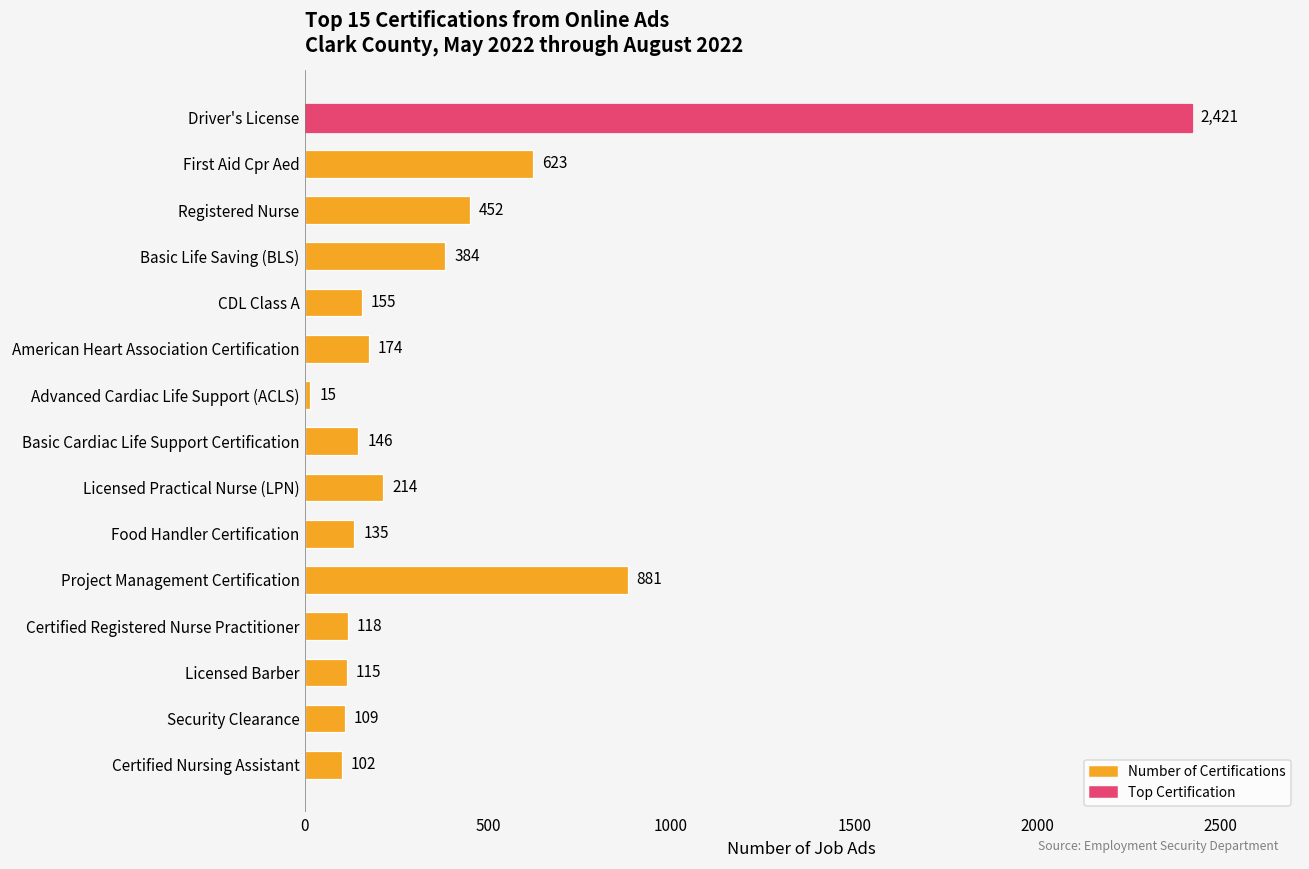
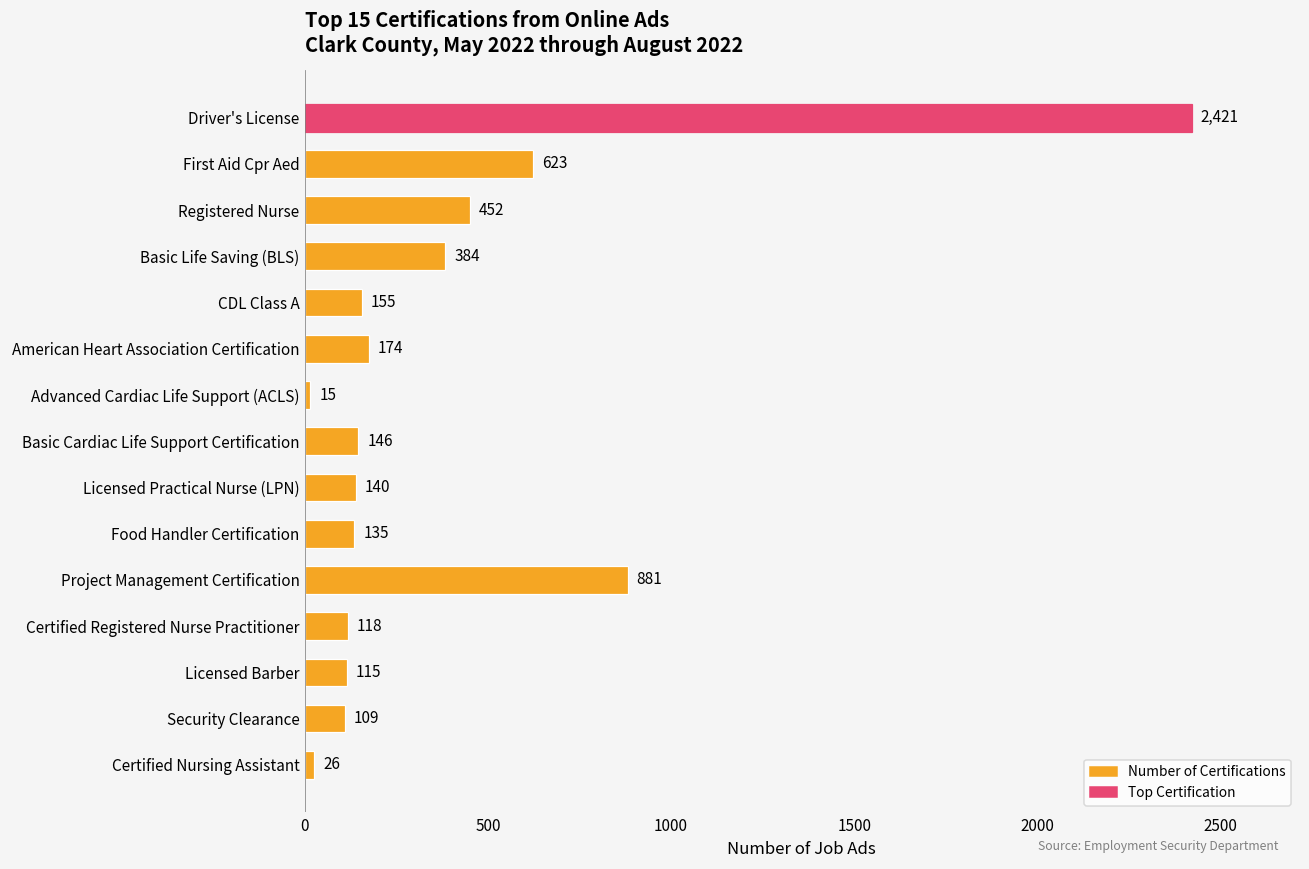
Licensed Practical Nurse (LPN): 214 -> 140
Certified Nursing Assistant: 102 -> 26
